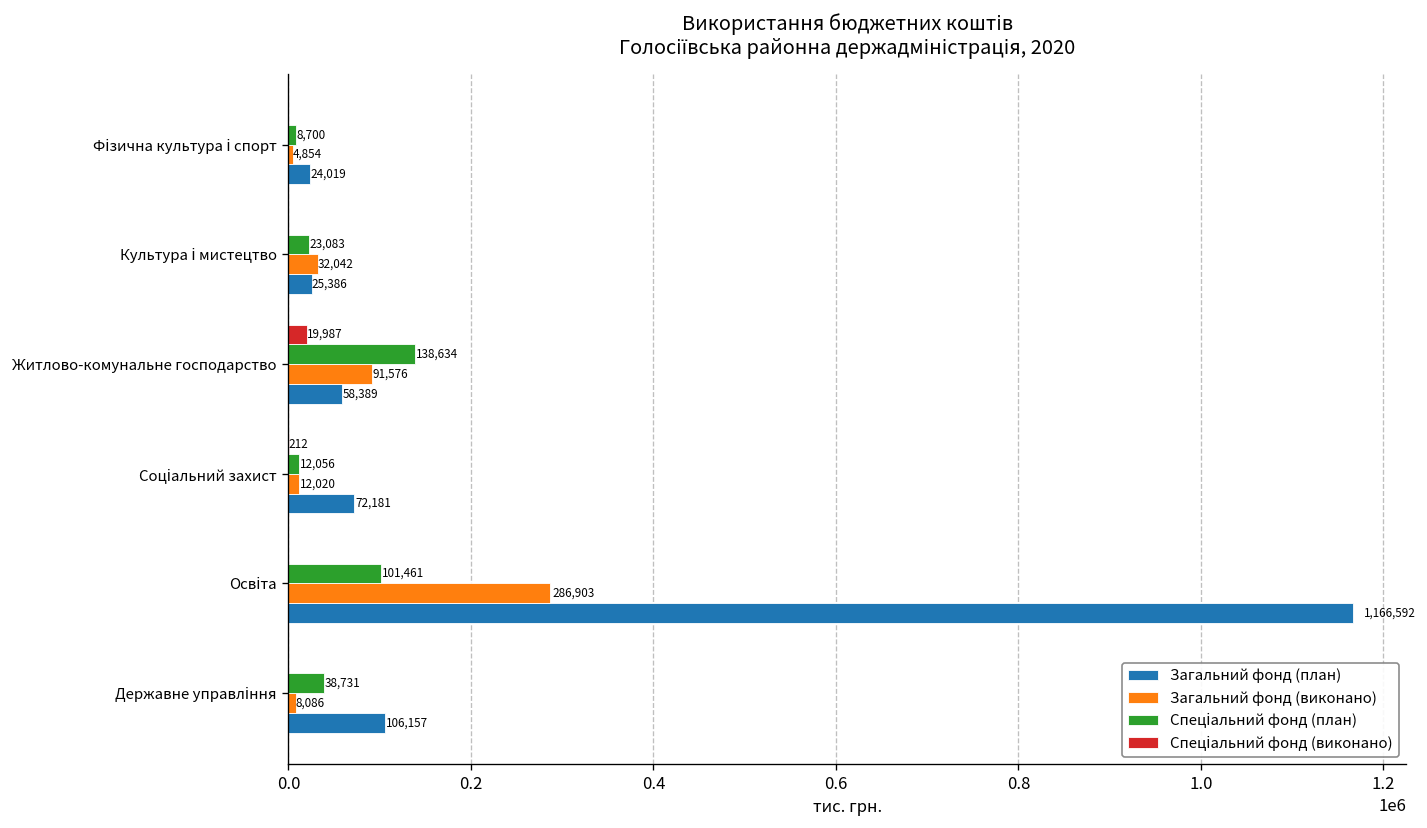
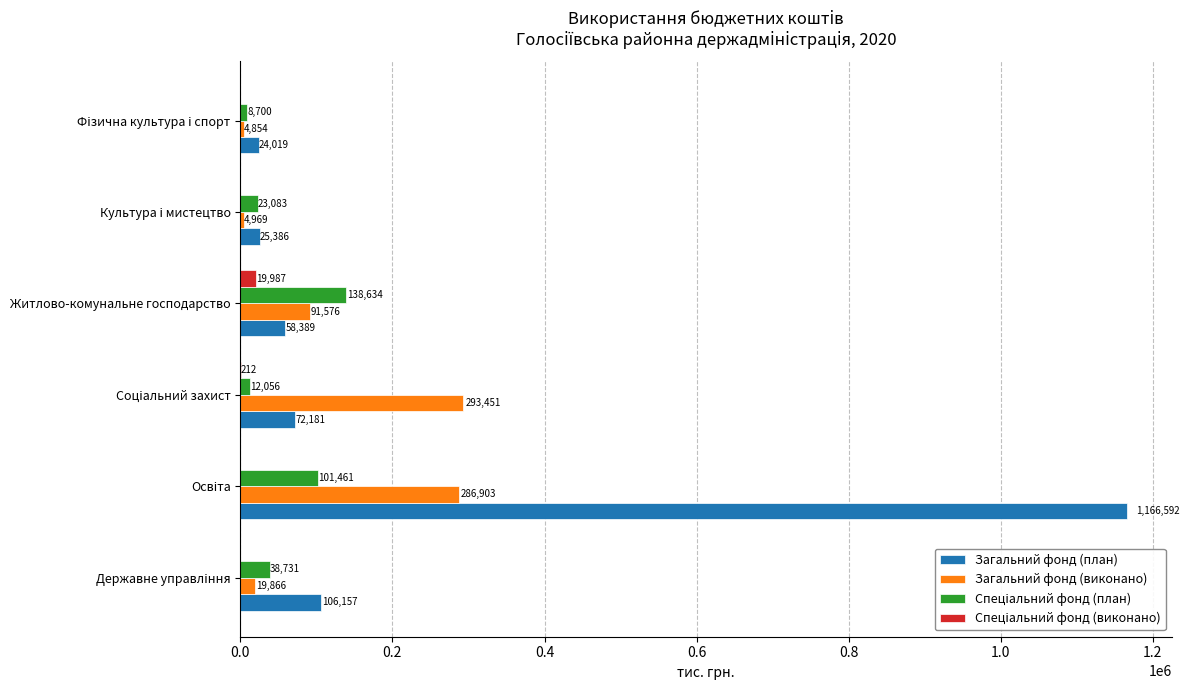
Загальний фонд (виконано), Культура і мистецтво: 32,042 -> 4,969
Загальний фонд (виконано), Соціальний захист: 12,020 -> 293,451
Загальний фонд (виконано), Державне управління: 8,086 -> 19,866
